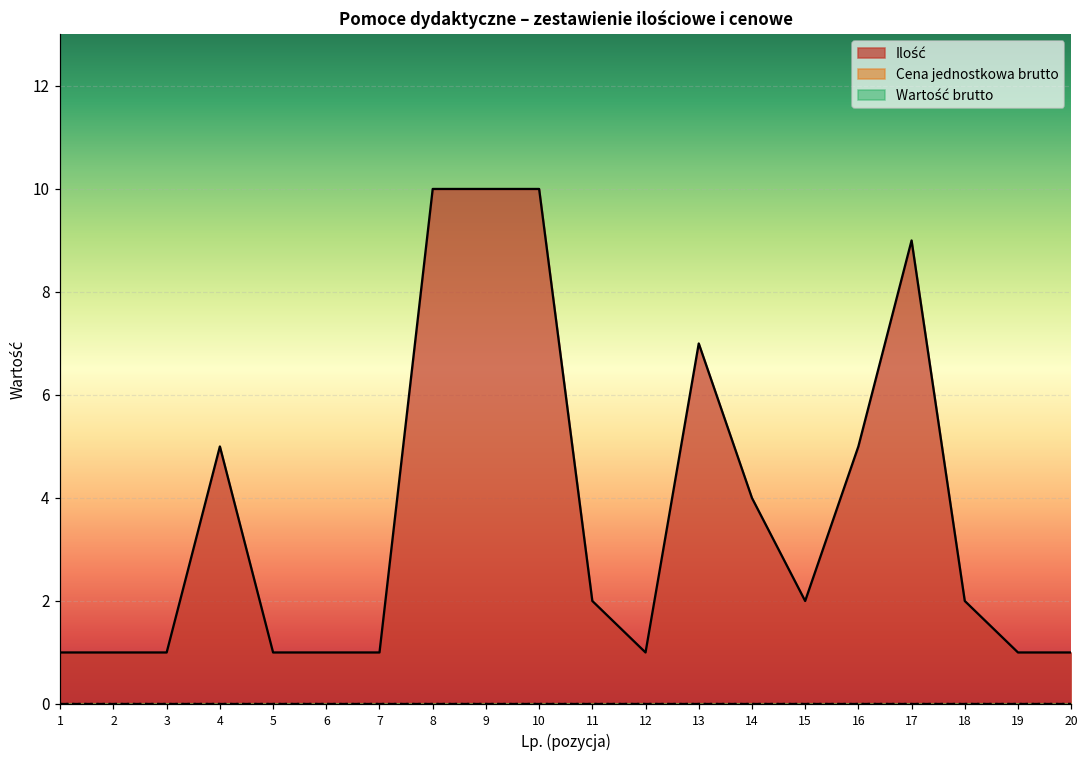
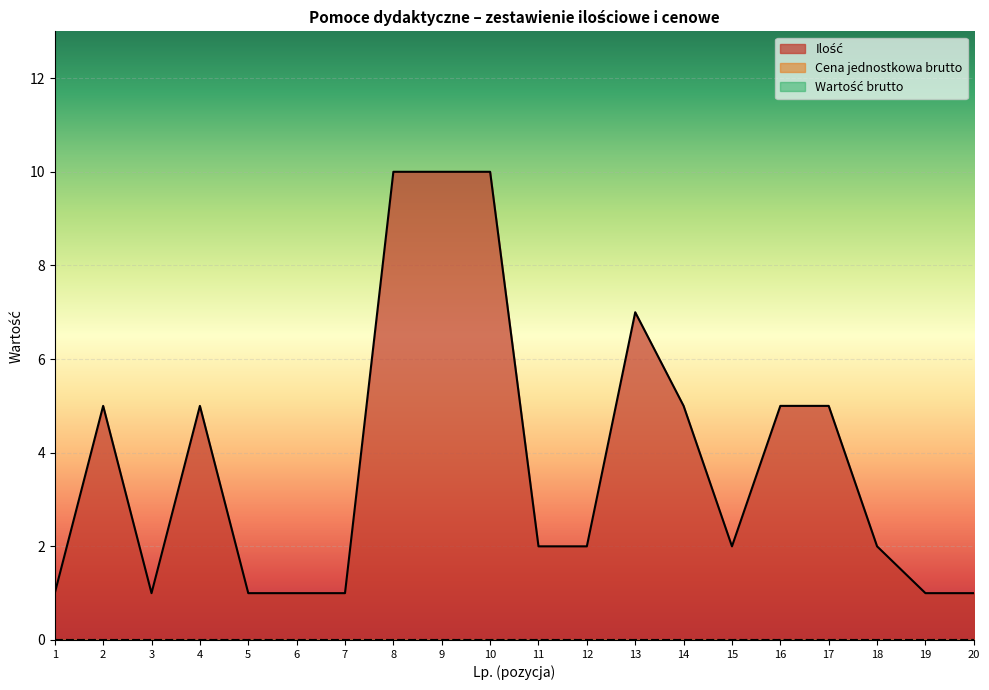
Ilość, 2: 1 -> 5
Ilość, 12: 1 -> 2
Ilość, 14: 4 -> 5
Ilość, 17: 9 -> 5
